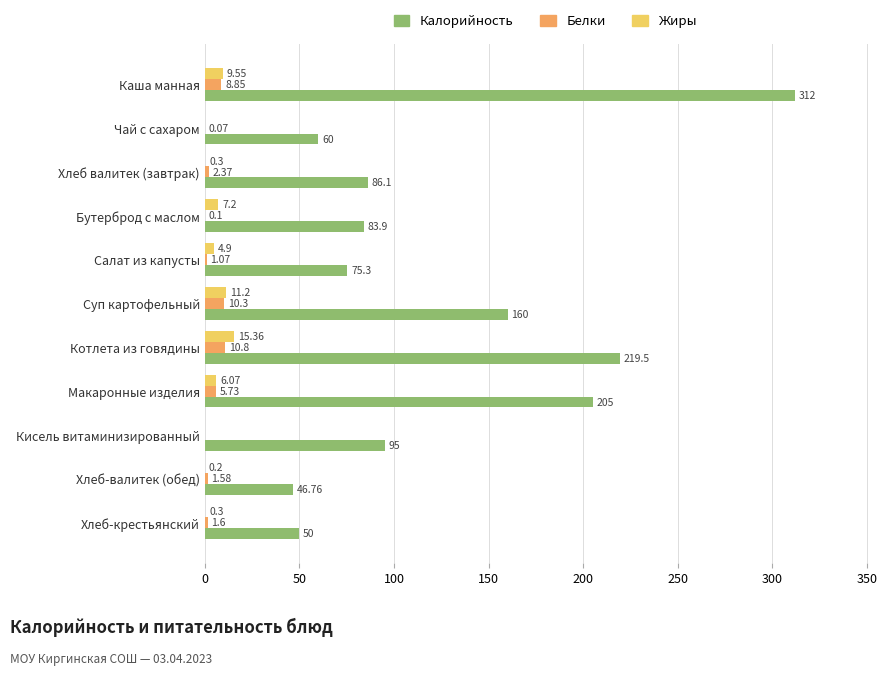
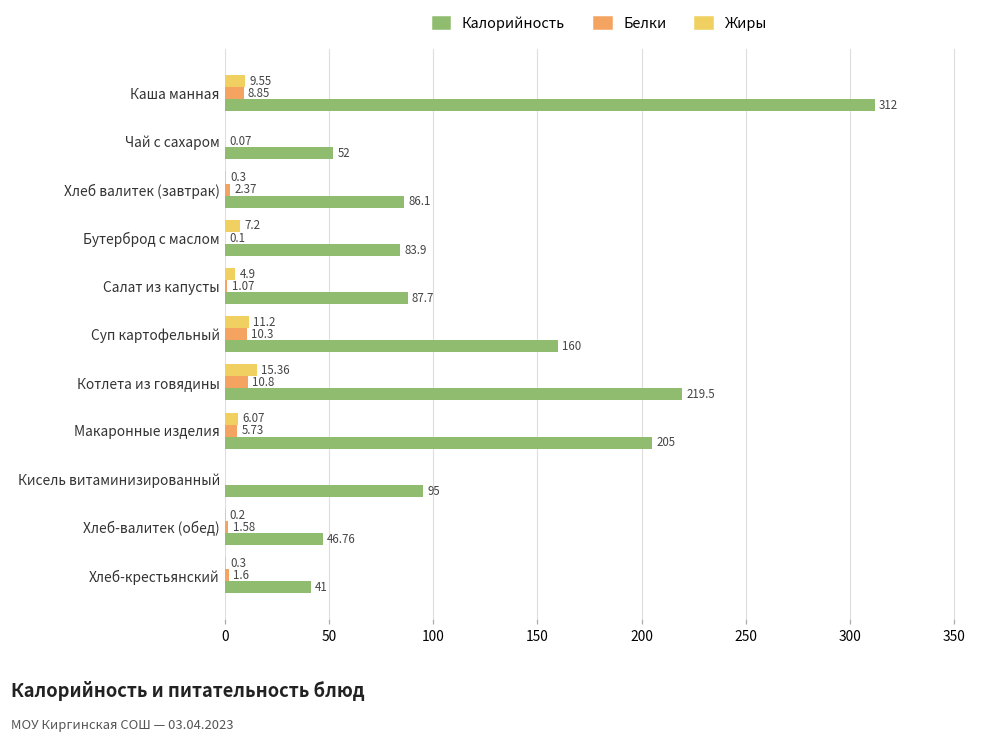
Калорийность, Чай с сахаром: 60 -> 52
Калорийность, Салат из капусты: 75.3 -> 87.7
Калорийность, Хлеб-крестьянский: 50 -> 41
